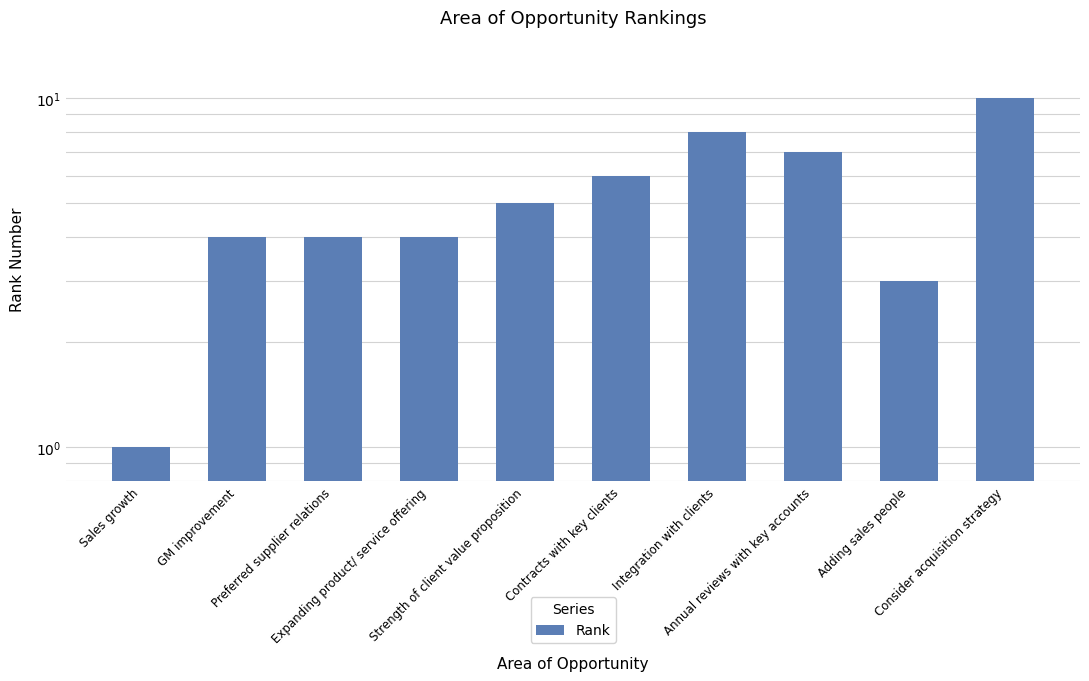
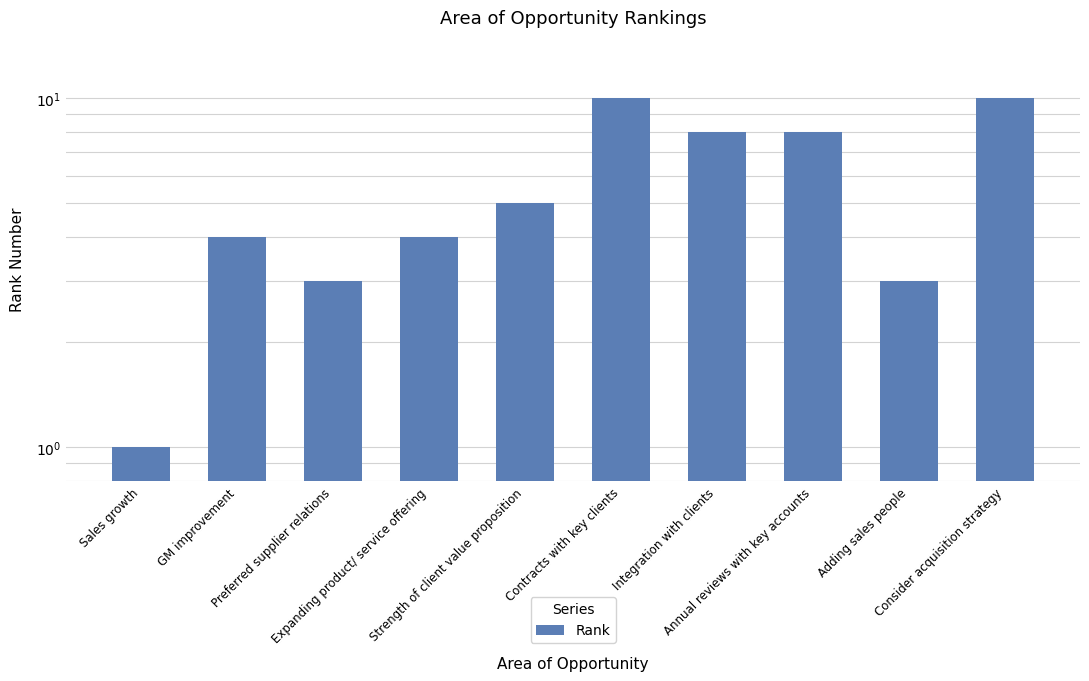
Preferred supplier relations: 4 -> 3
Contracts with key clients: 6 -> 10
Annual reviews with key accounts: 7 -> 8
